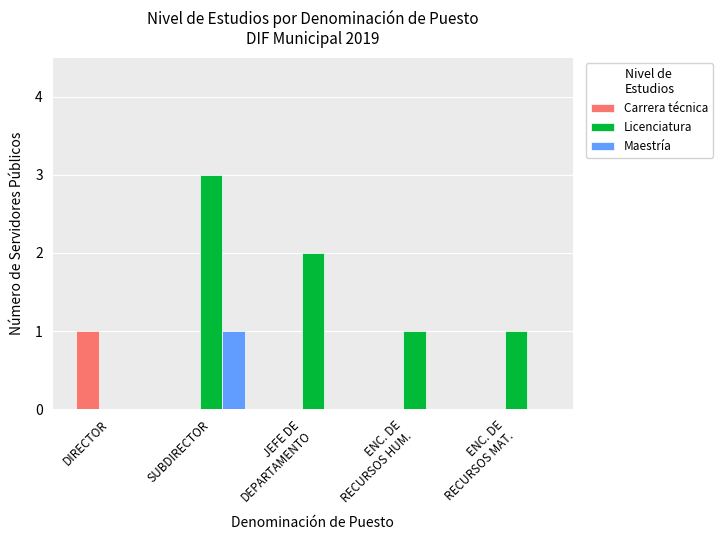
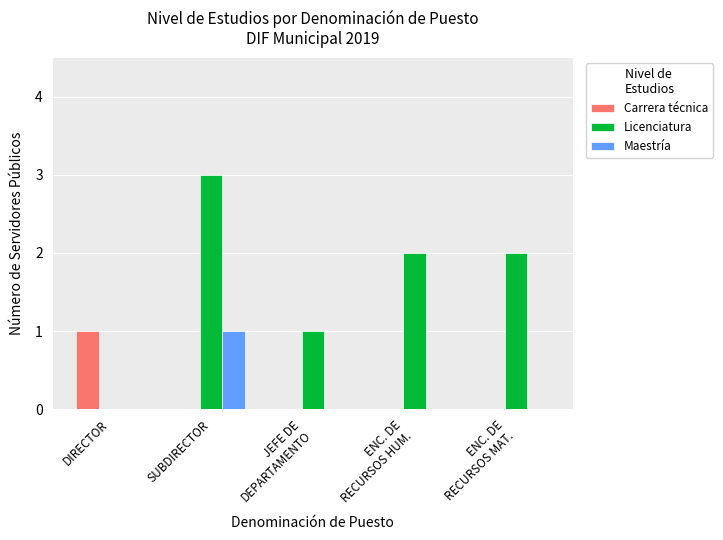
Licenciatura, JEFE DE DEPARTAMENTO: 2 -> 1
Licenciatura, ENC. DE RECURSOS HUM.: 1 -> 2
Licenciatura, ENC. DE RECURSOS MAT.: 1 -> 2
